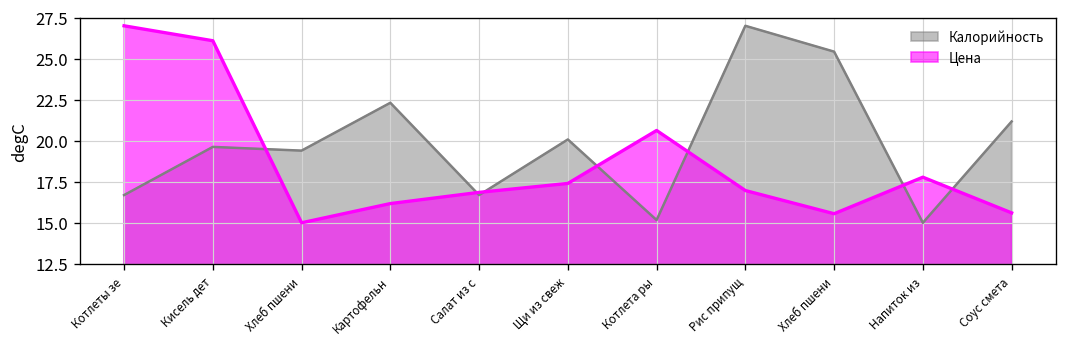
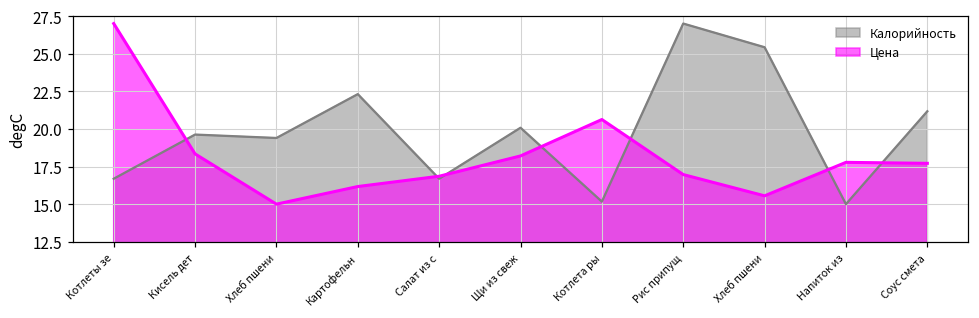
Цена, Кисель дет: 26.1 -> 18.3
Цена, Щи из свеж: 17.4 -> 18.2
Цена, Соус смета: 15.6 -> 17.7
